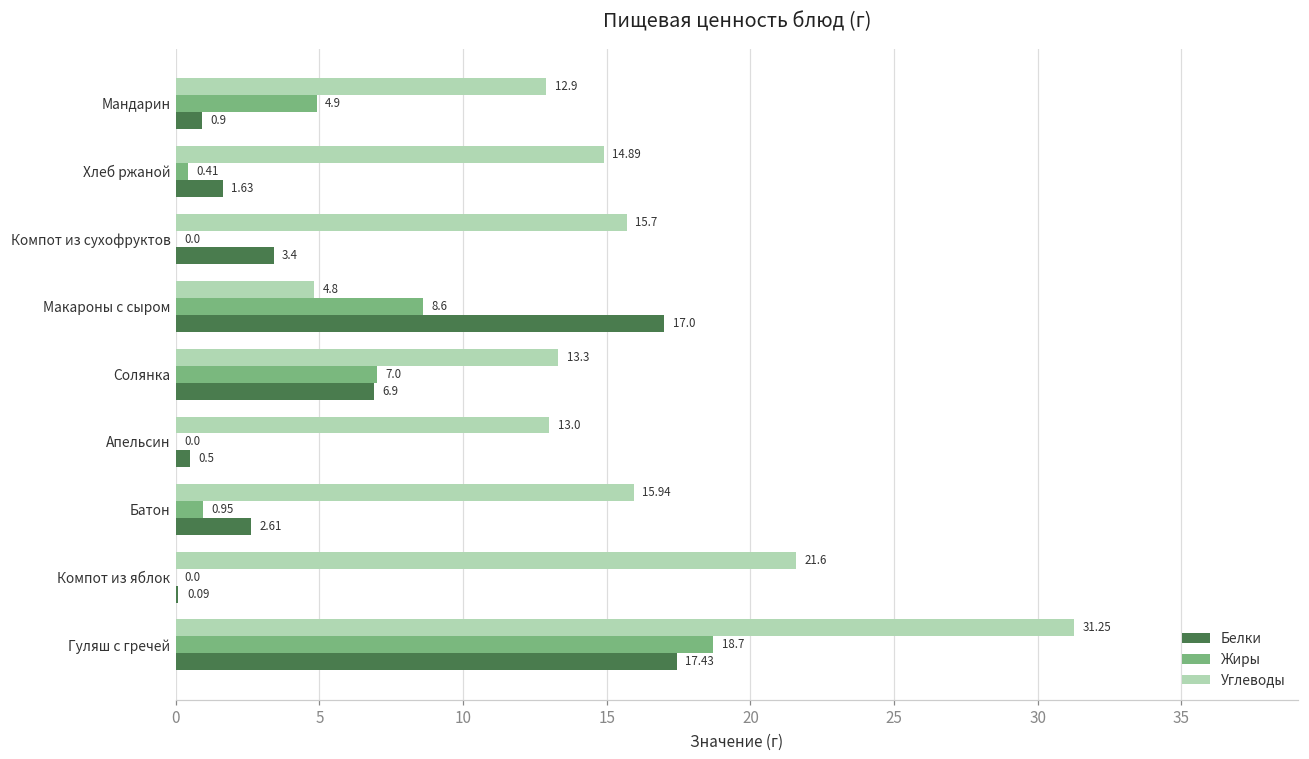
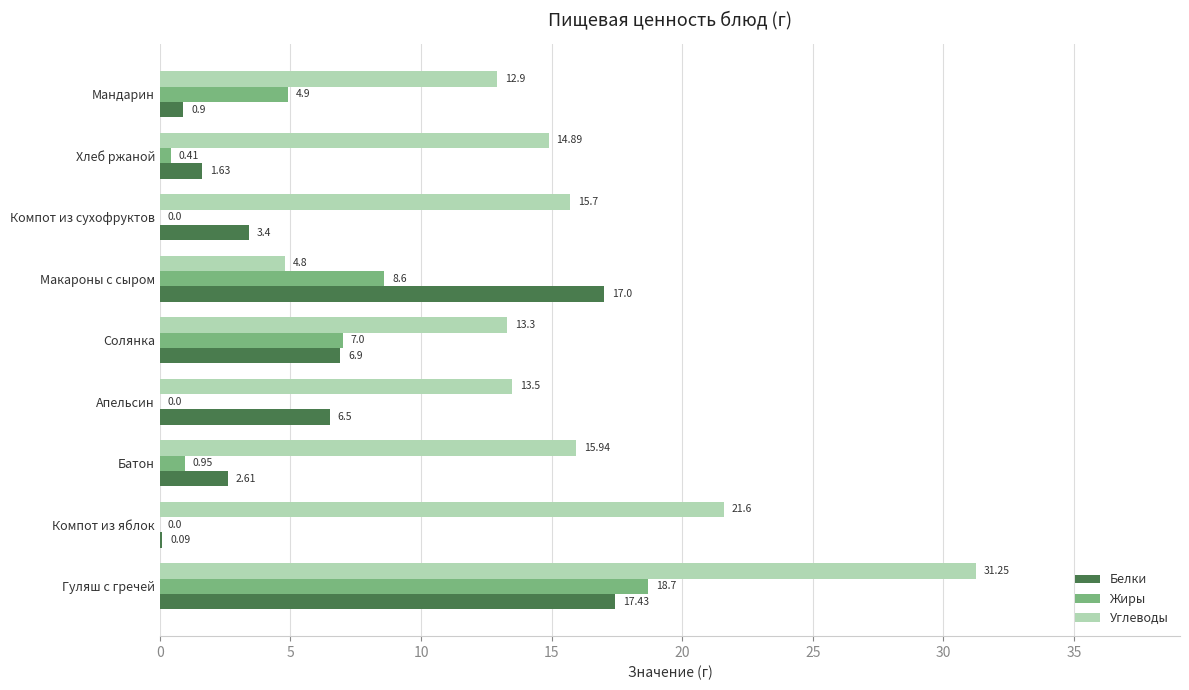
Углеводы, Апельсин: 13.0 -> 13.5
Белки, Апельсин: 0.5 -> 6.5
